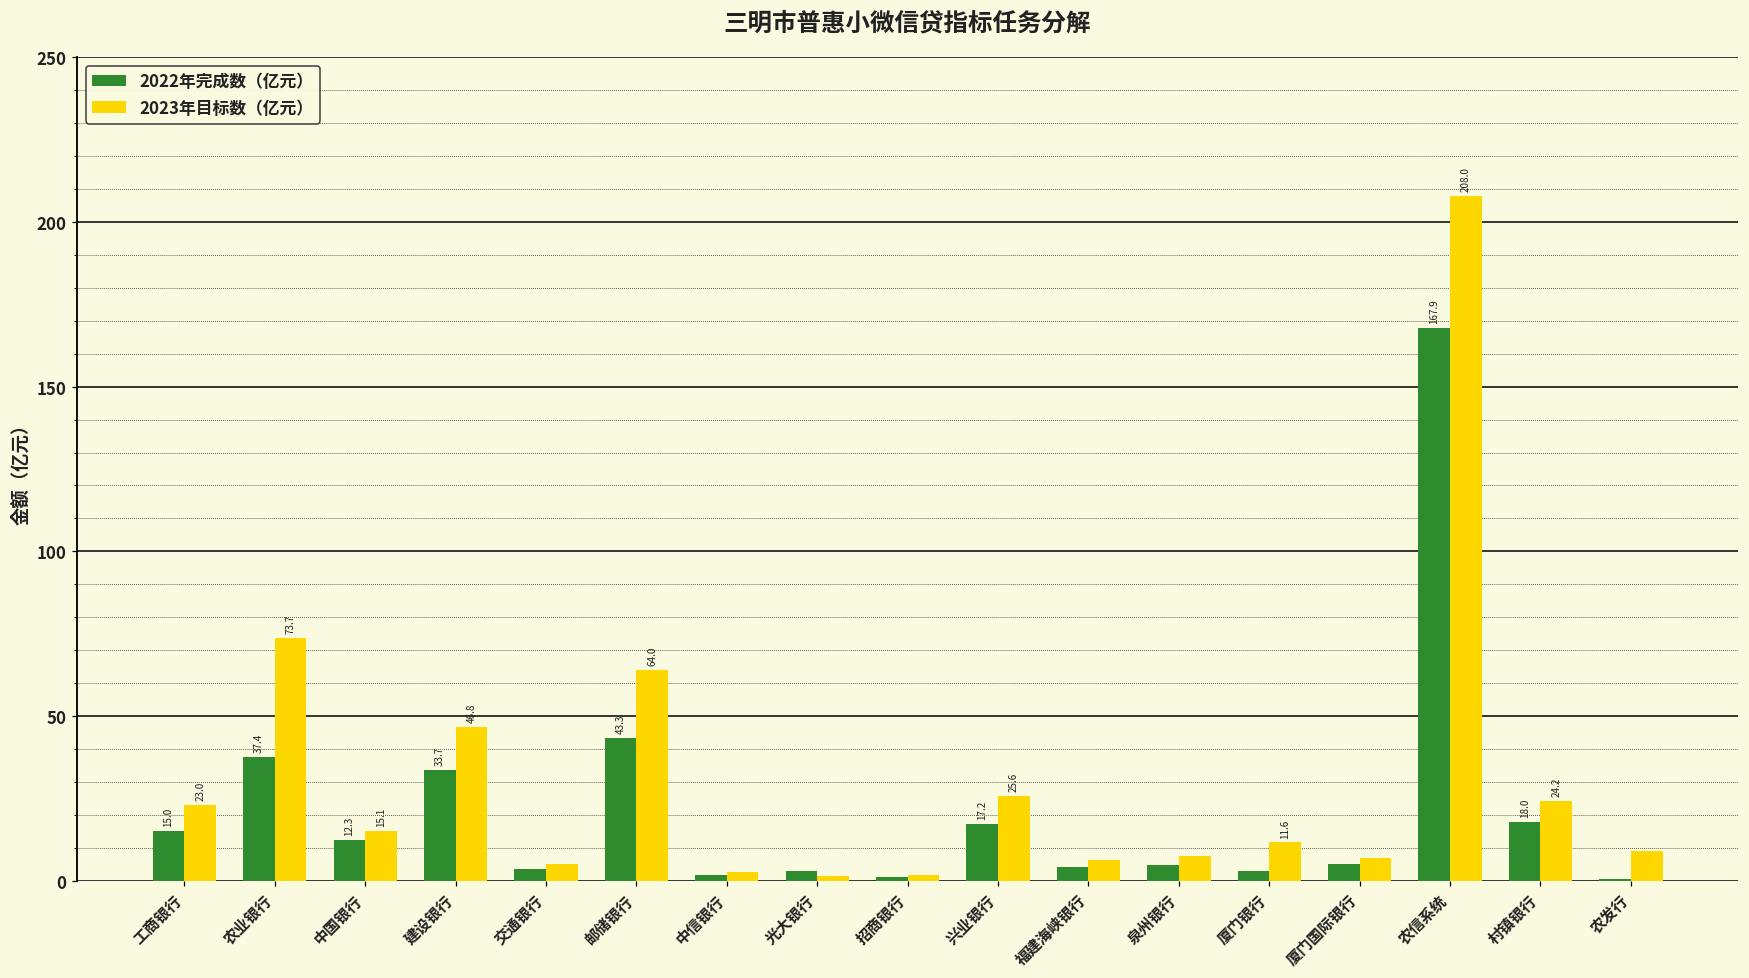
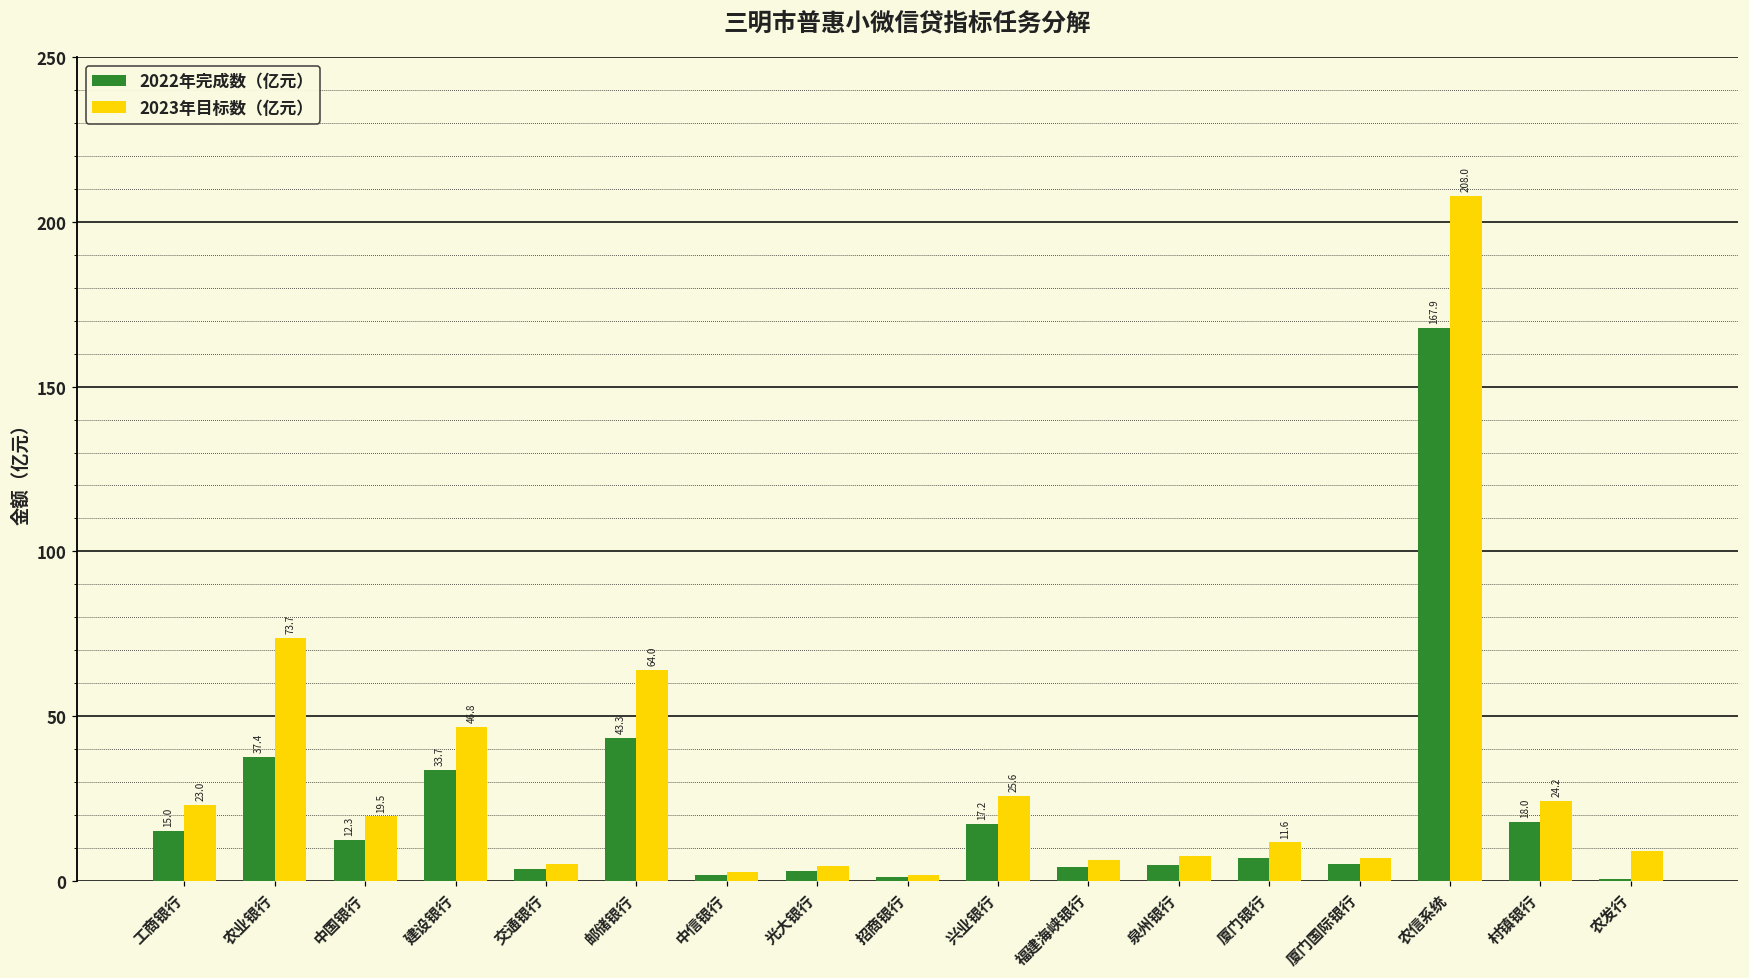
2023年目标数（亿元）, 中国银行: 15.1 -> 19.5
2023年目标数（亿元）, 光大银行: 2 -> 5
2022年完成数（亿元）, 厦门银行: 3 -> 7
